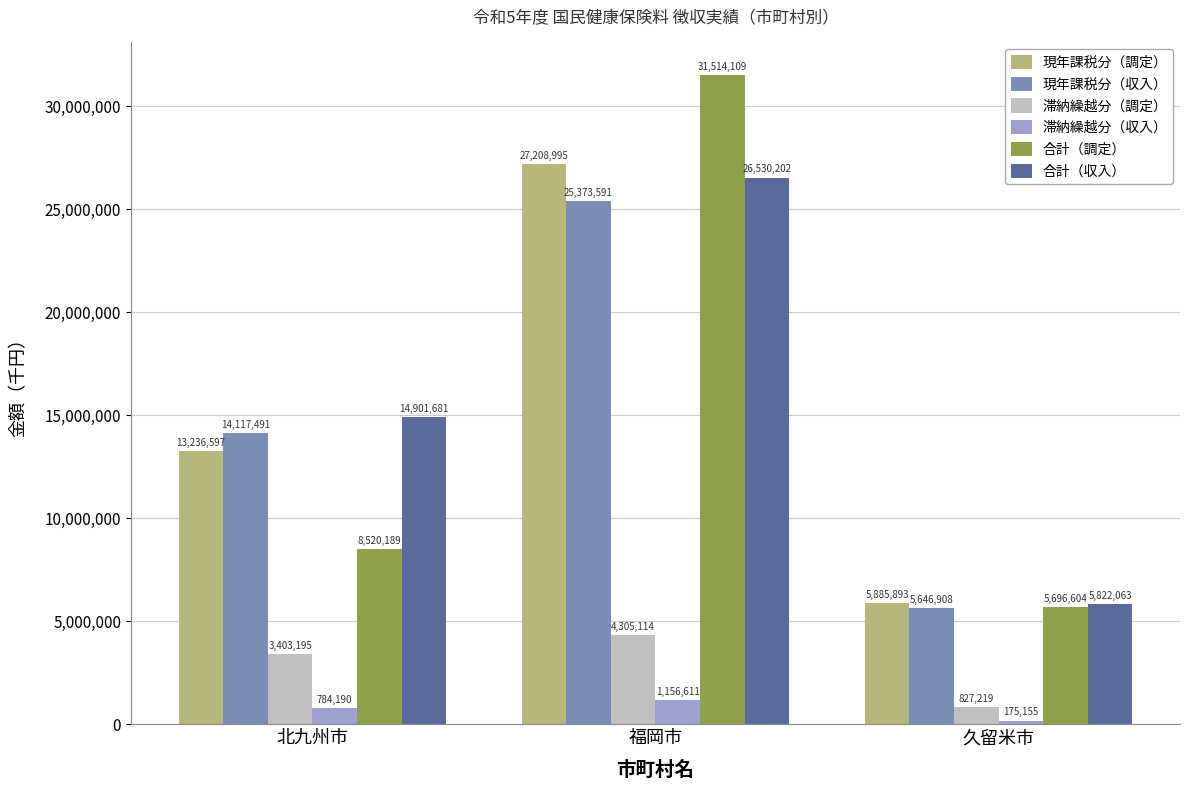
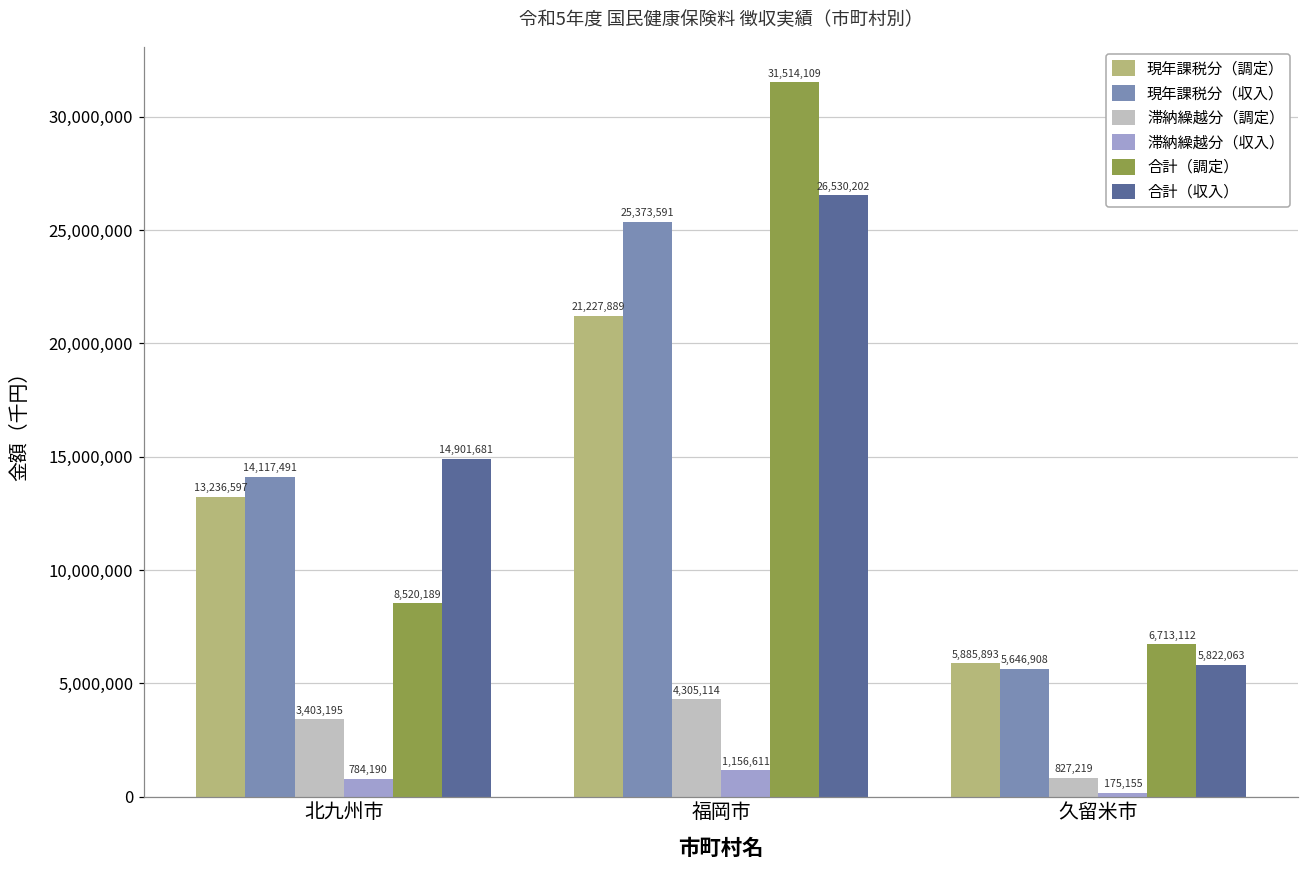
現年課税分（調定）, 福岡市: 27,208,995 -> 21,227,889
合計（調定）, 久留米市: 5,696,604 -> 6,713,112
